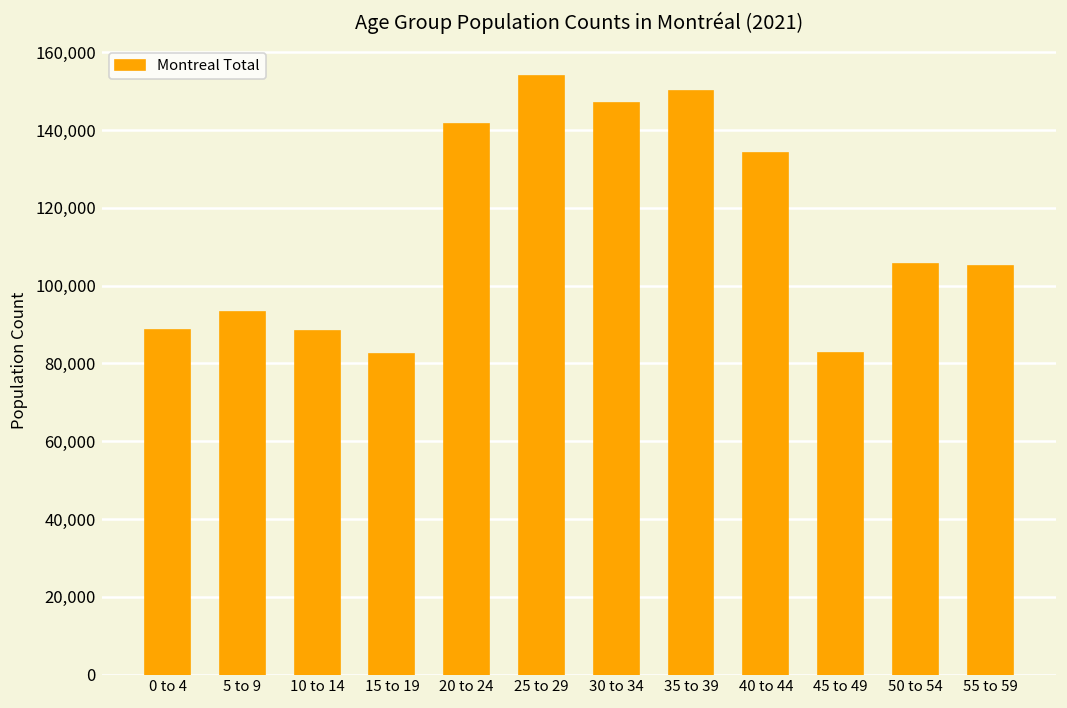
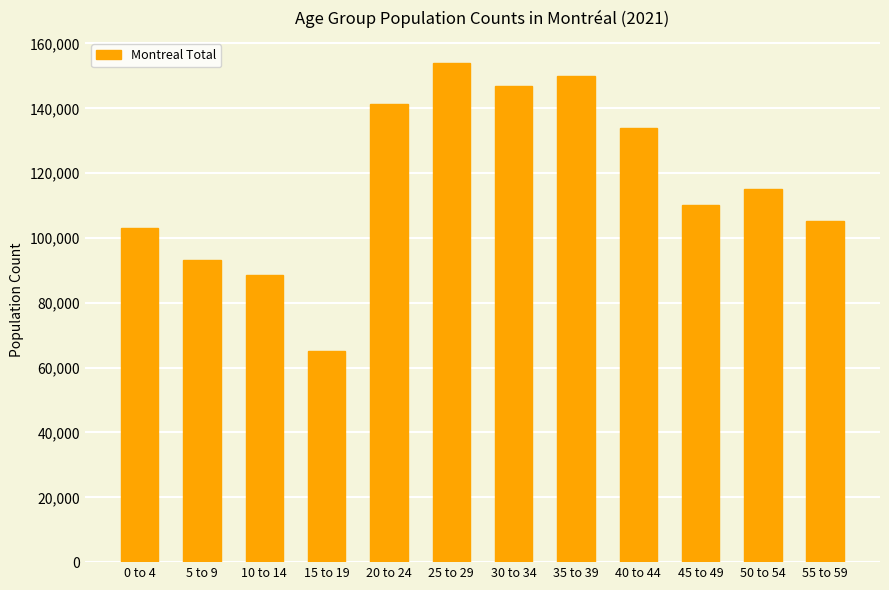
0 to 4: 89,000 -> 103,000
15 to 19: 82,000 -> 65,000
45 to 49: 83,000 -> 110,000
50 to 54: 106,000 -> 115,000
